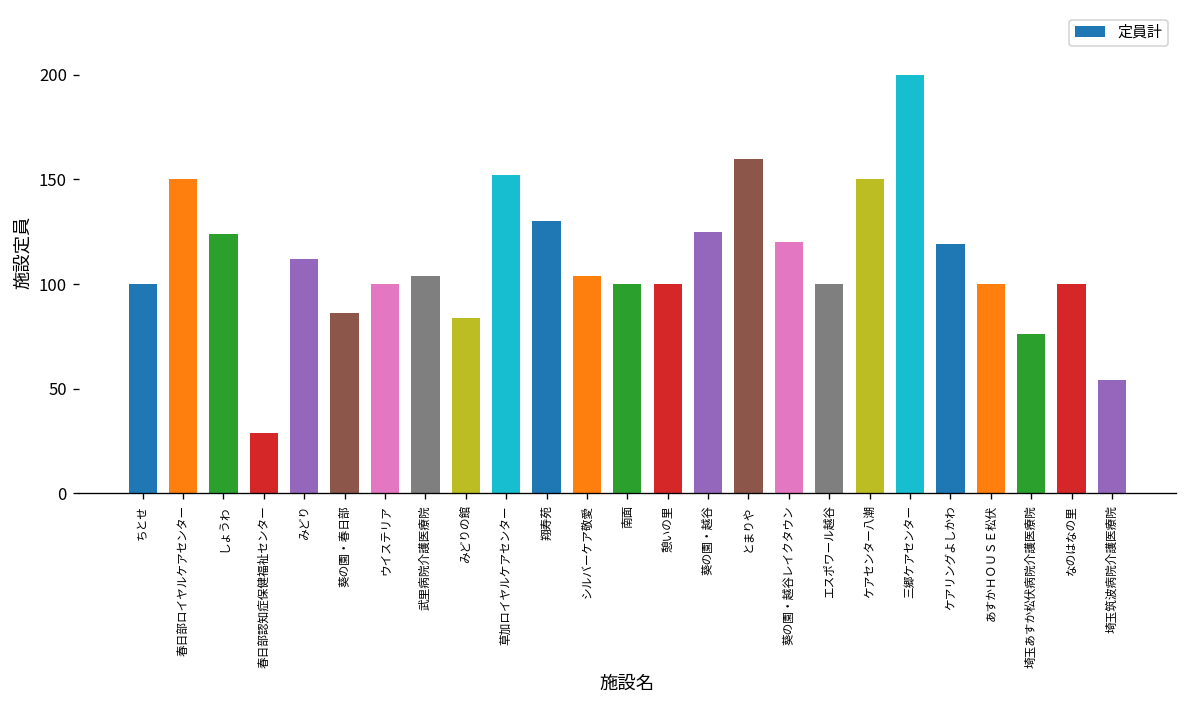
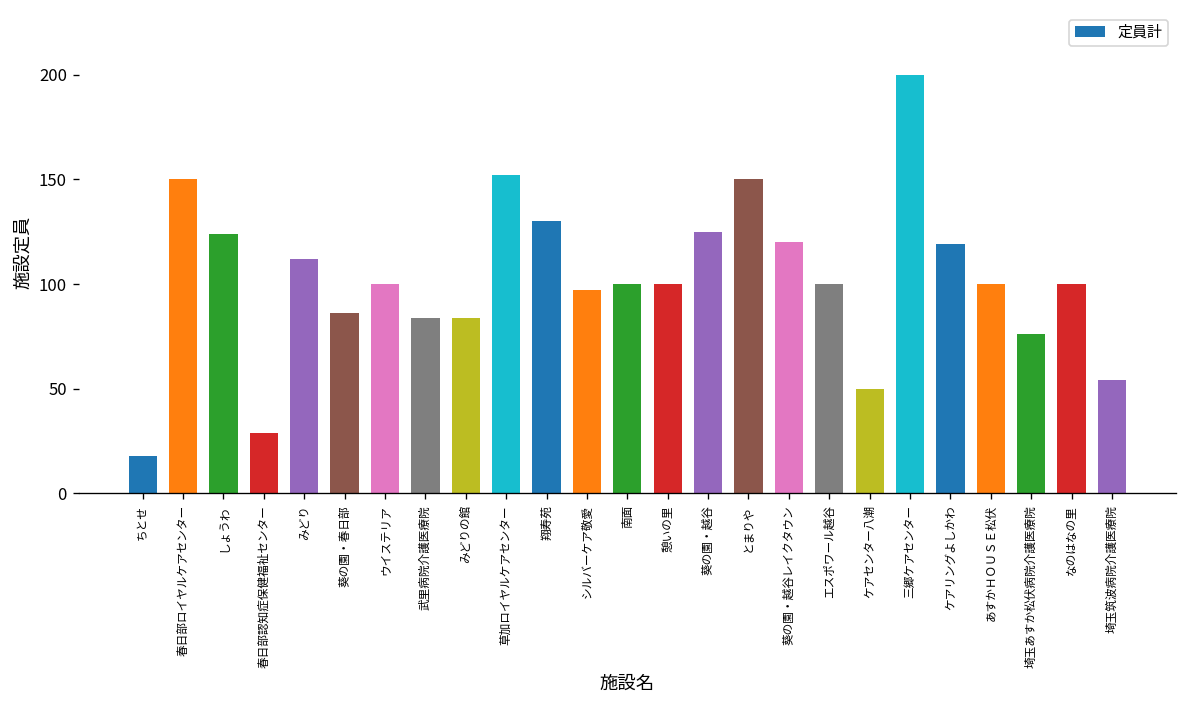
ちとせ: 100 -> 18
武里病院介護医療院: 104 -> 84
シルバーケア敬愛: 104 -> 97
とまりや: 160 -> 150
ケアセンター八潮: 150 -> 50
